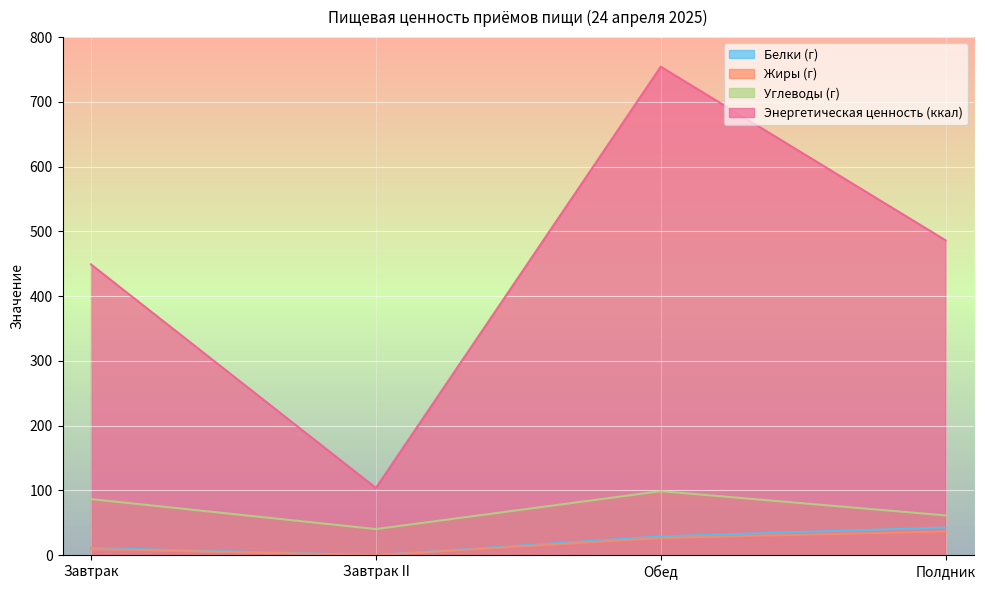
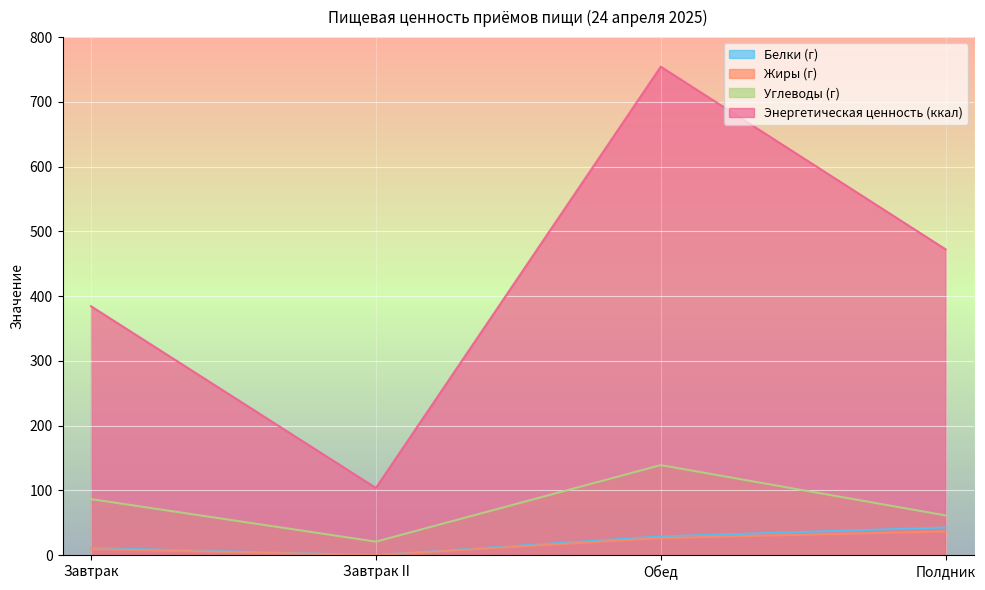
Энергетическая ценность (ккал), Завтрак: 450 -> 380
Углеводы (г), Завтрак II: 40 -> 20
Углеводы (г), Обед: 100 -> 140
Энергетическая ценность (ккал), Полдник: 490 -> 470
